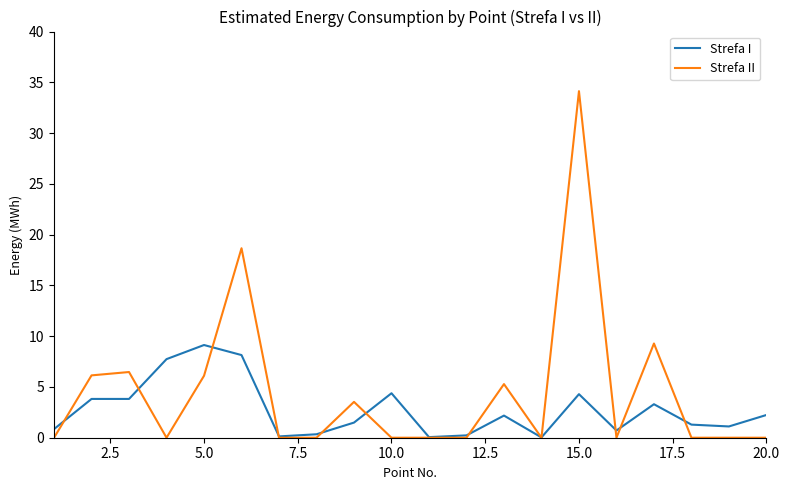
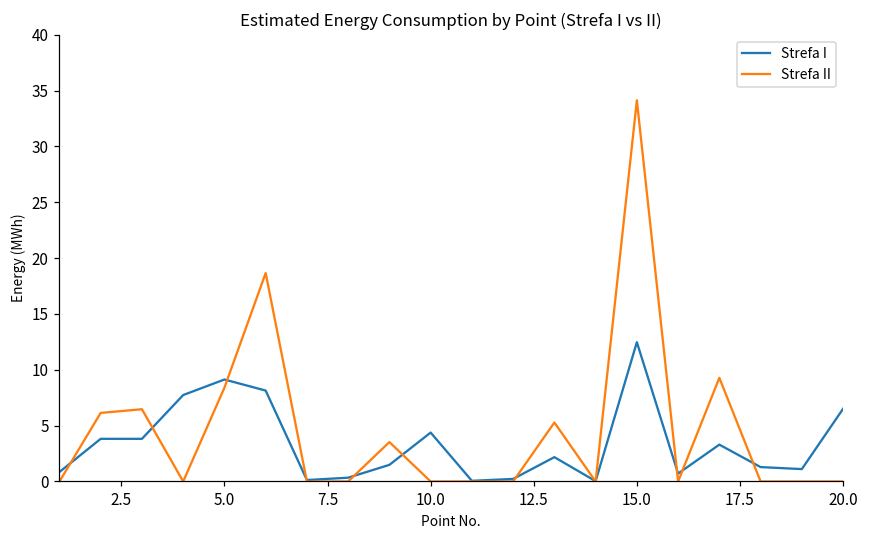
Strefa II, 5.0: 6.1 -> 8.4
Strefa I, 15.0: 4.3 -> 12.5
Strefa I, 20.0: 2.2 -> 6.5
